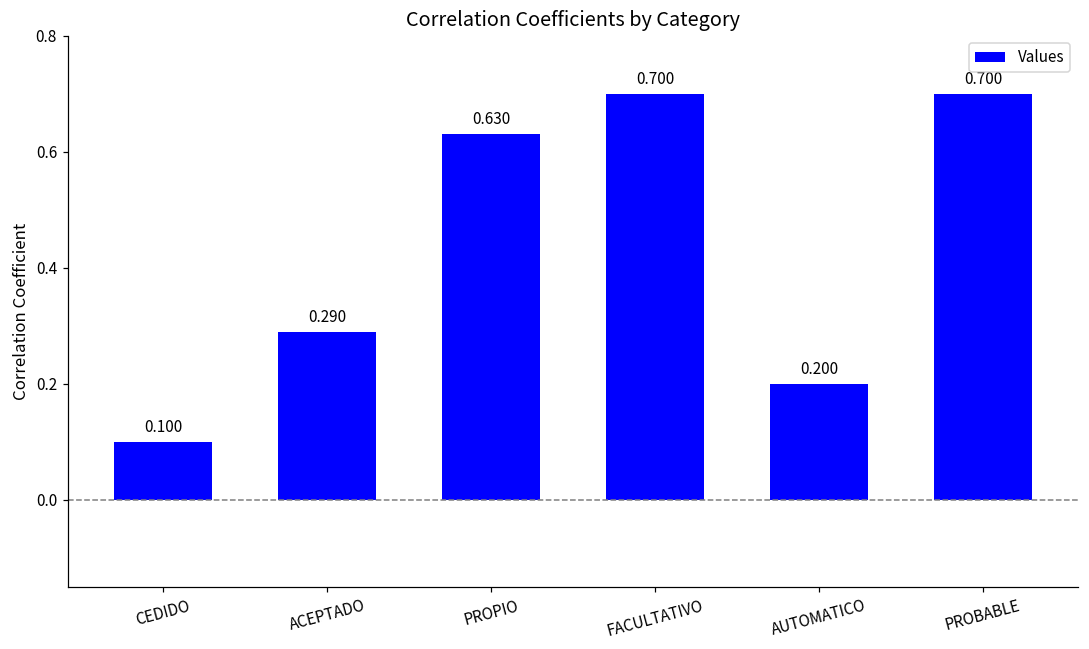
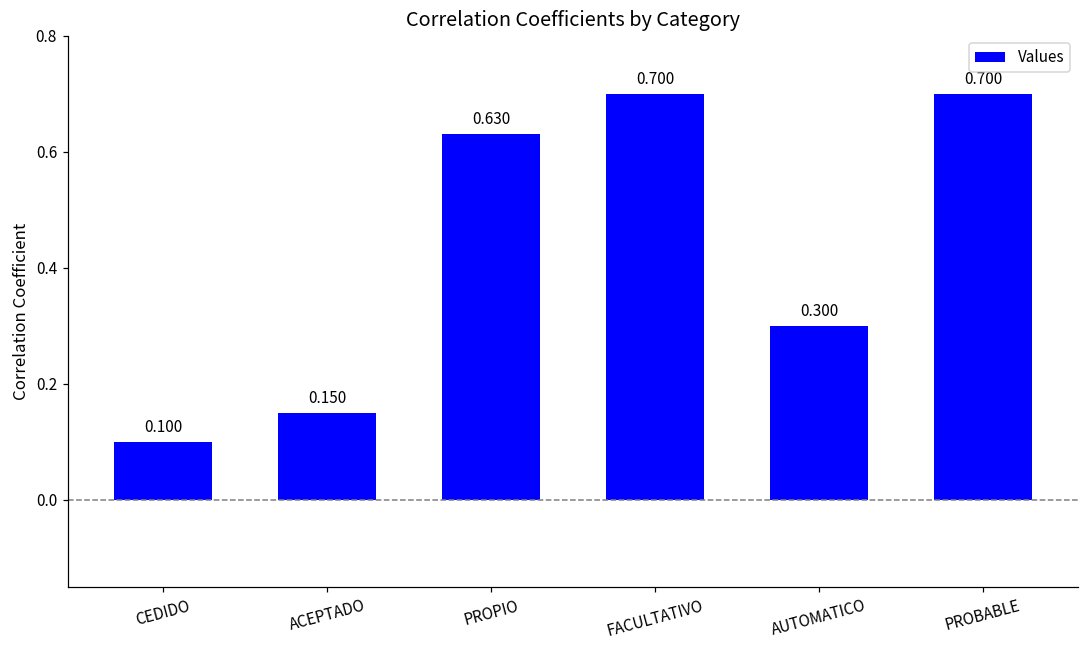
ACEPTADO: 0.290 -> 0.150
AUTOMATICO: 0.200 -> 0.300
